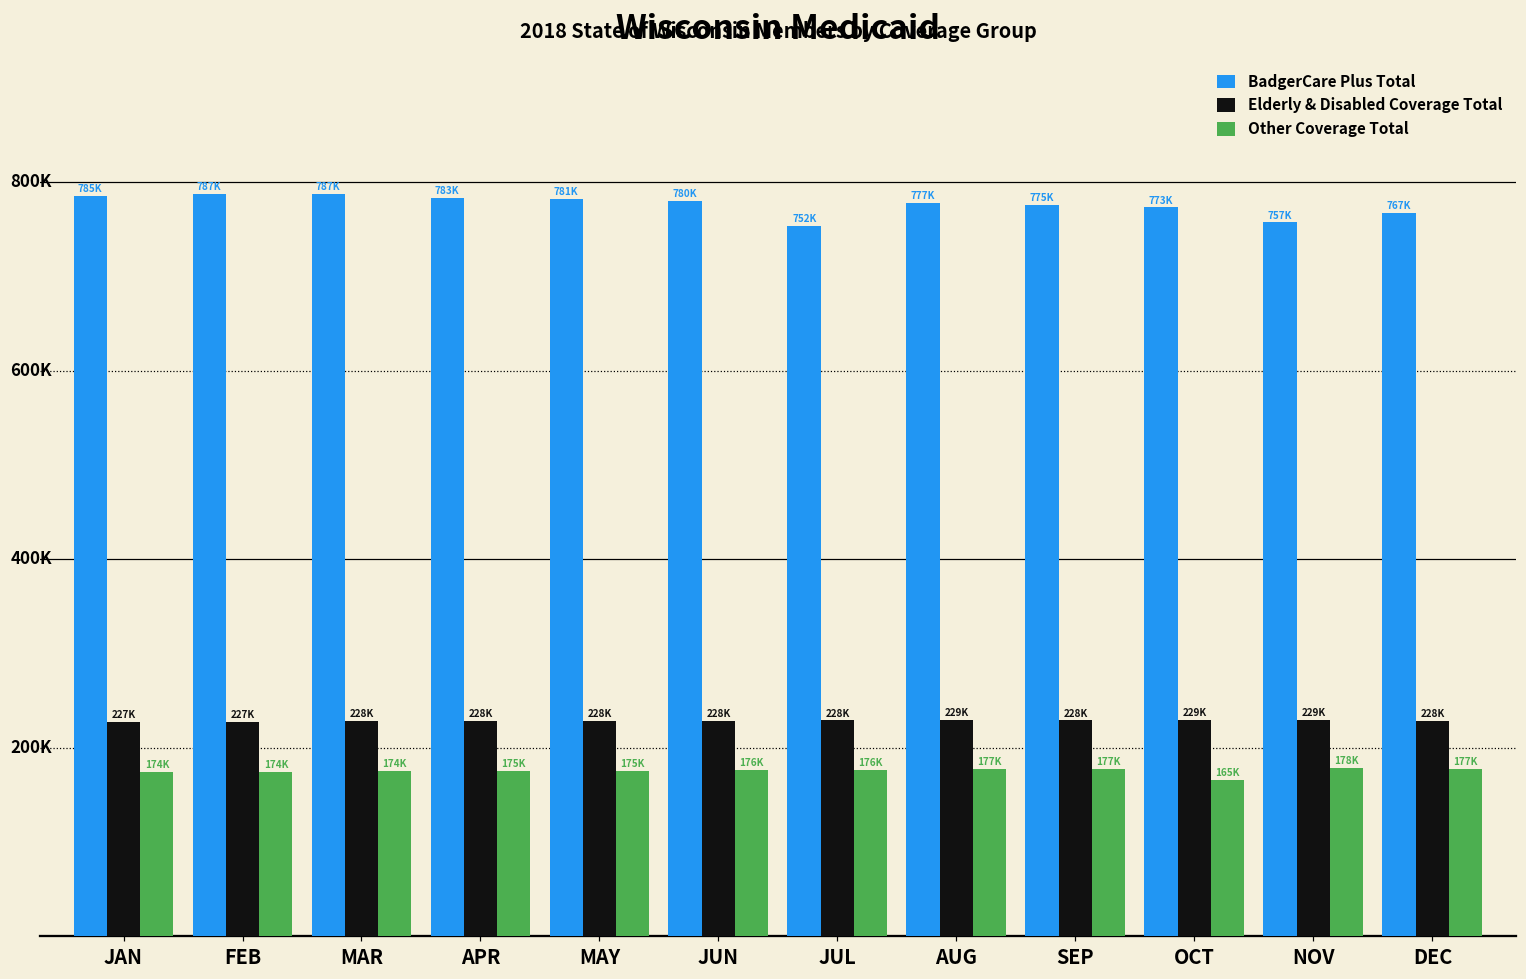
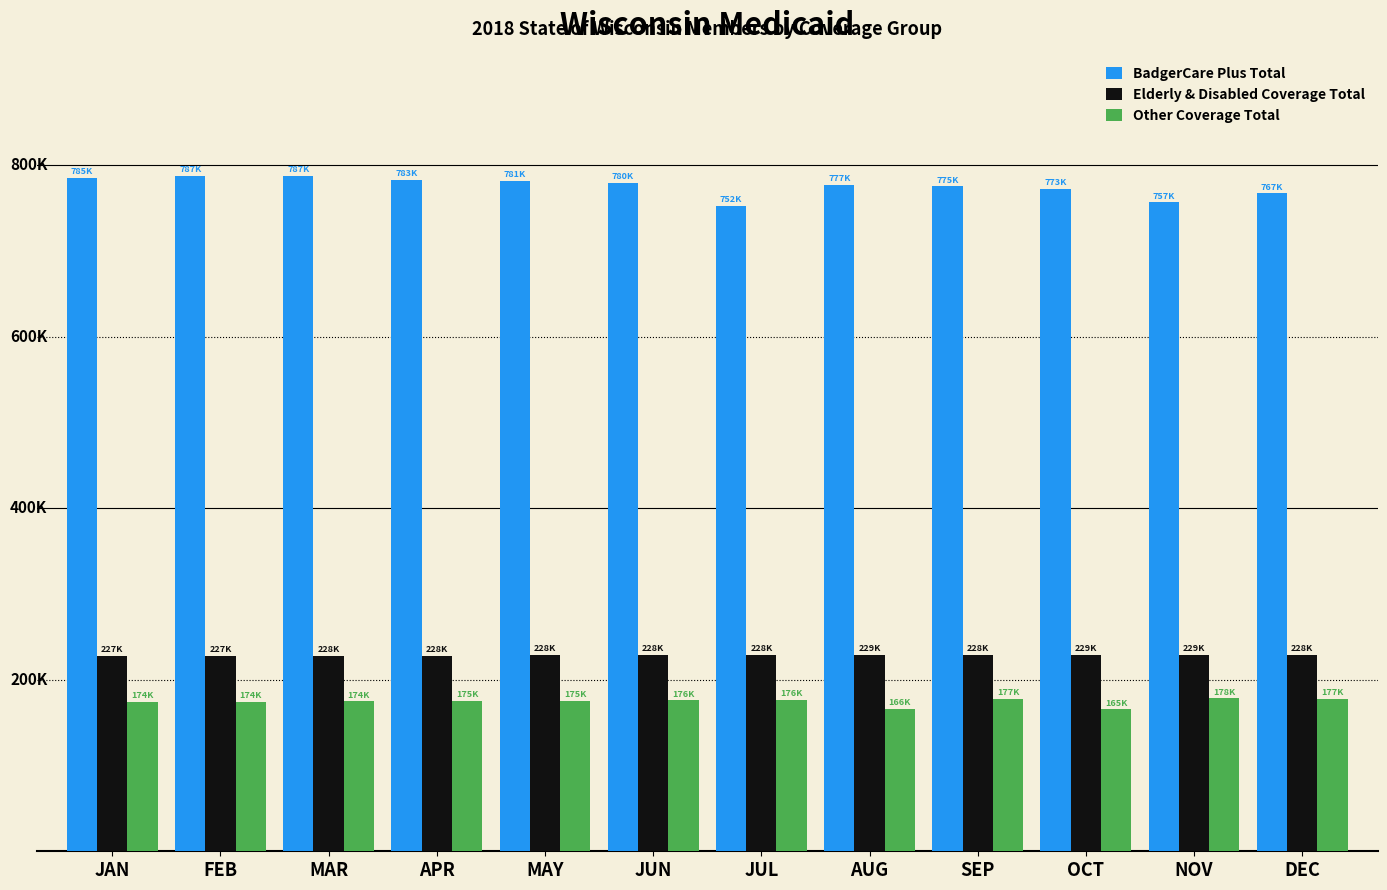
Other Coverage Total, AUG: 177K -> 166K
